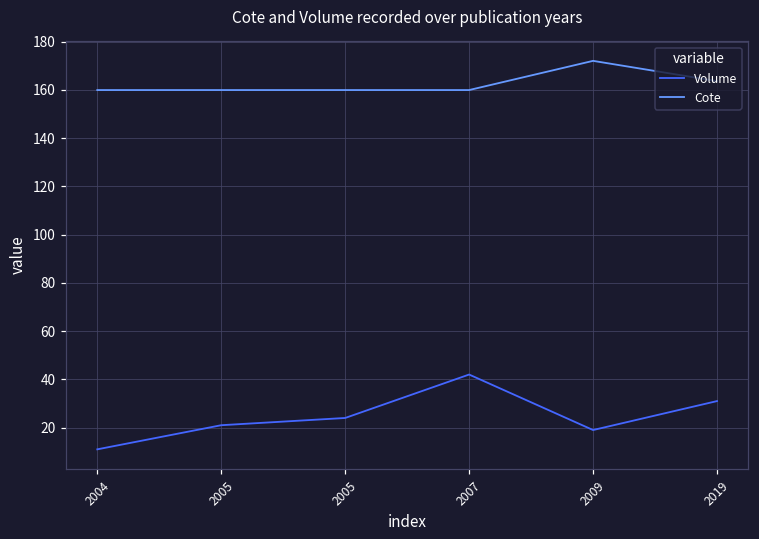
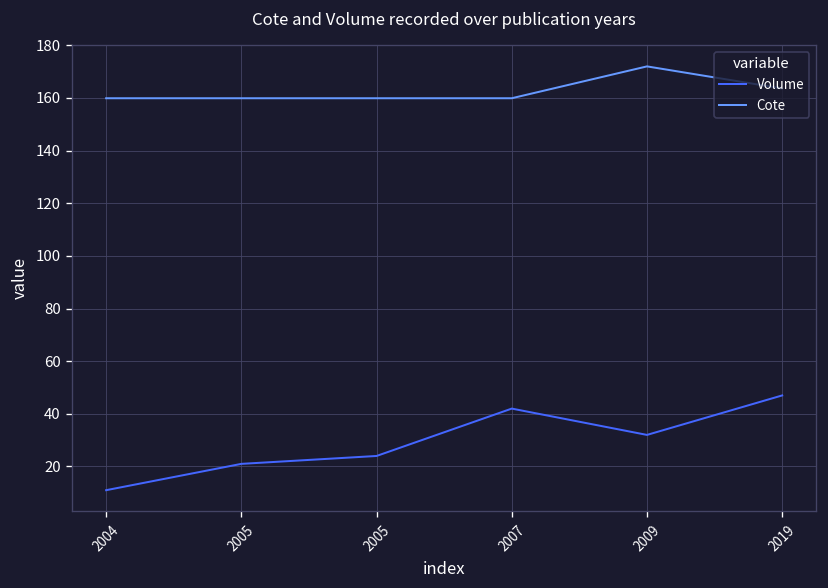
Volume, 2009: 19 -> 32
Volume, 2019: 31 -> 47
